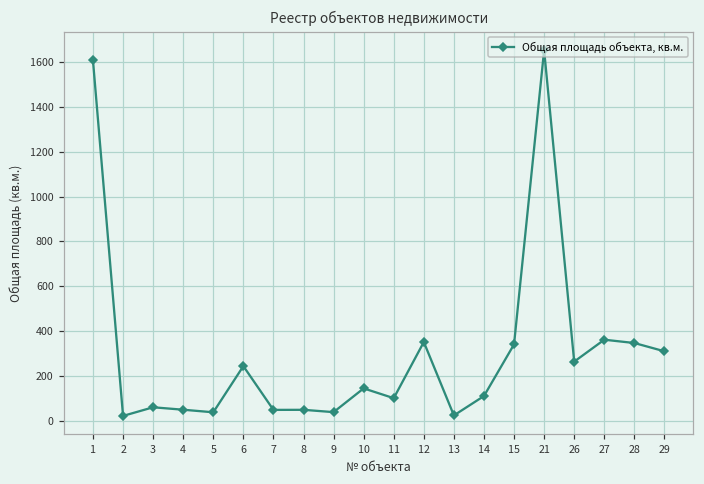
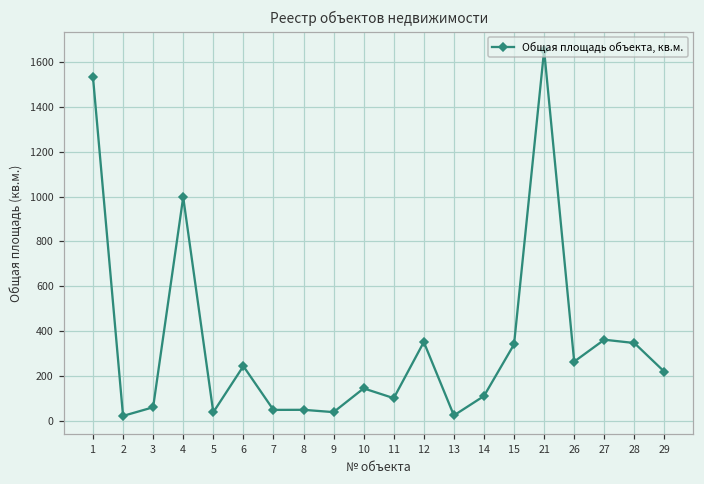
1: 1610 -> 1530
4: 50 -> 1000
29: 310 -> 220
